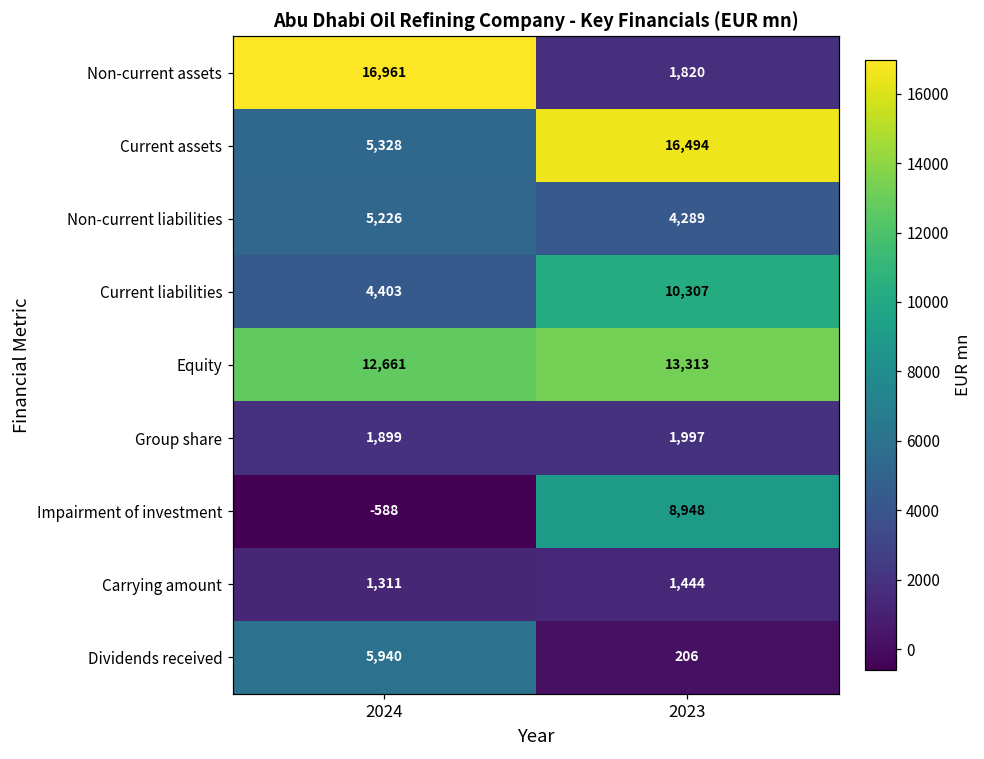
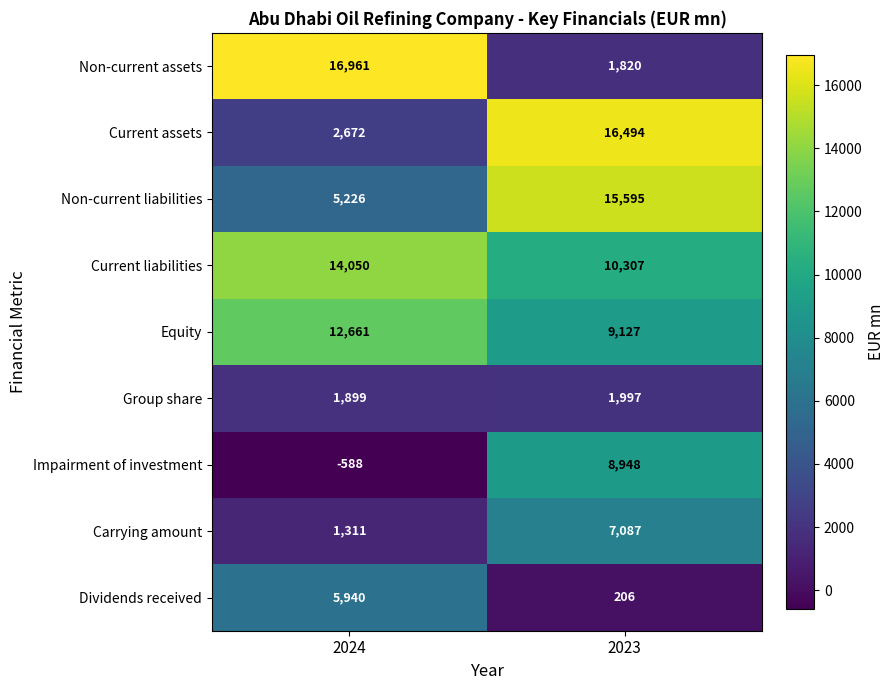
Current assets, 2024: 5,328 -> 2,672
Non-current liabilities, 2023: 4,289 -> 15,595
Current liabilities, 2024: 4,403 -> 14,050
Equity, 2023: 13,313 -> 9,127
Carrying amount, 2023: 1,444 -> 7,087
